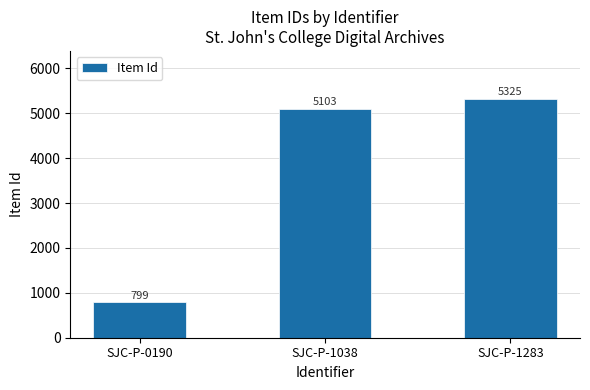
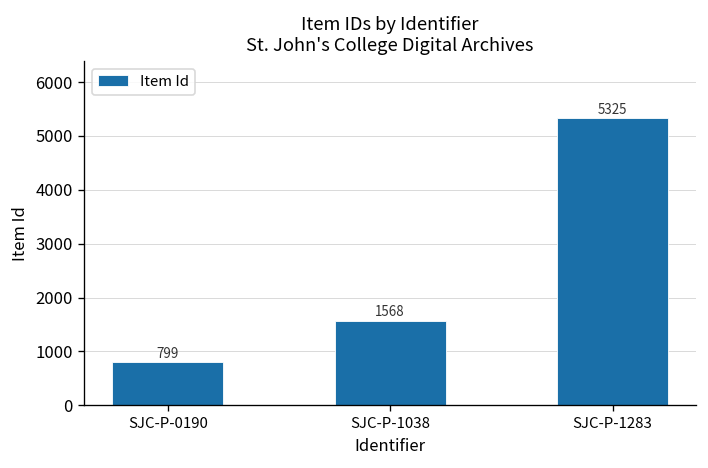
SJC-P-1038: 5103 -> 1568
